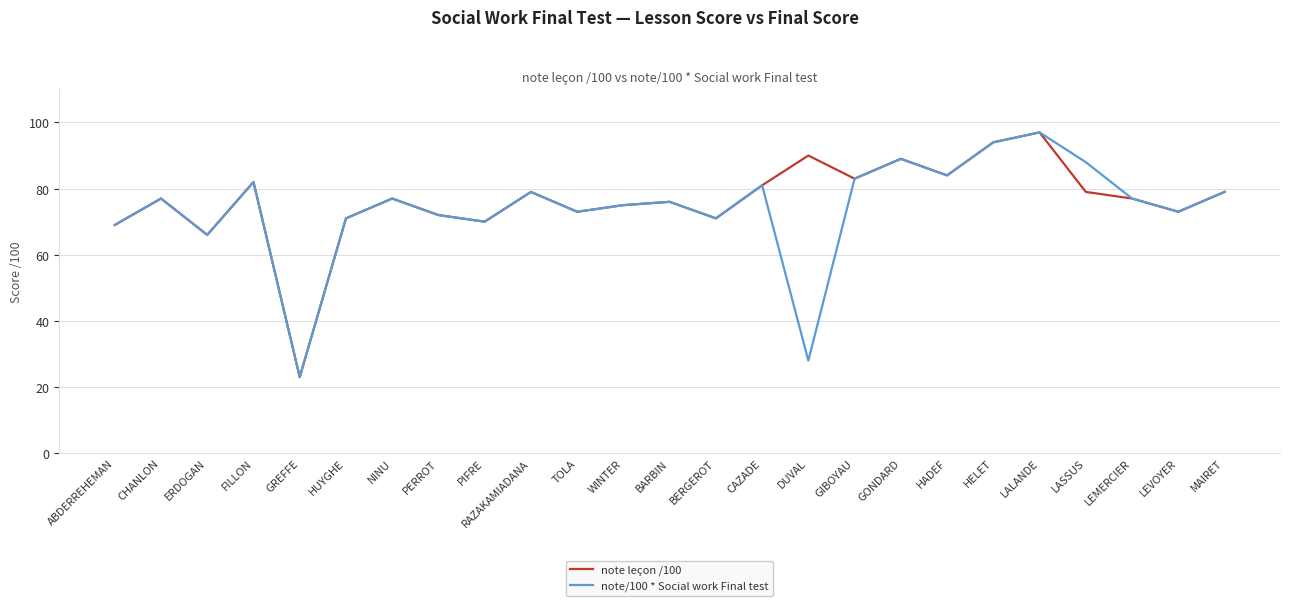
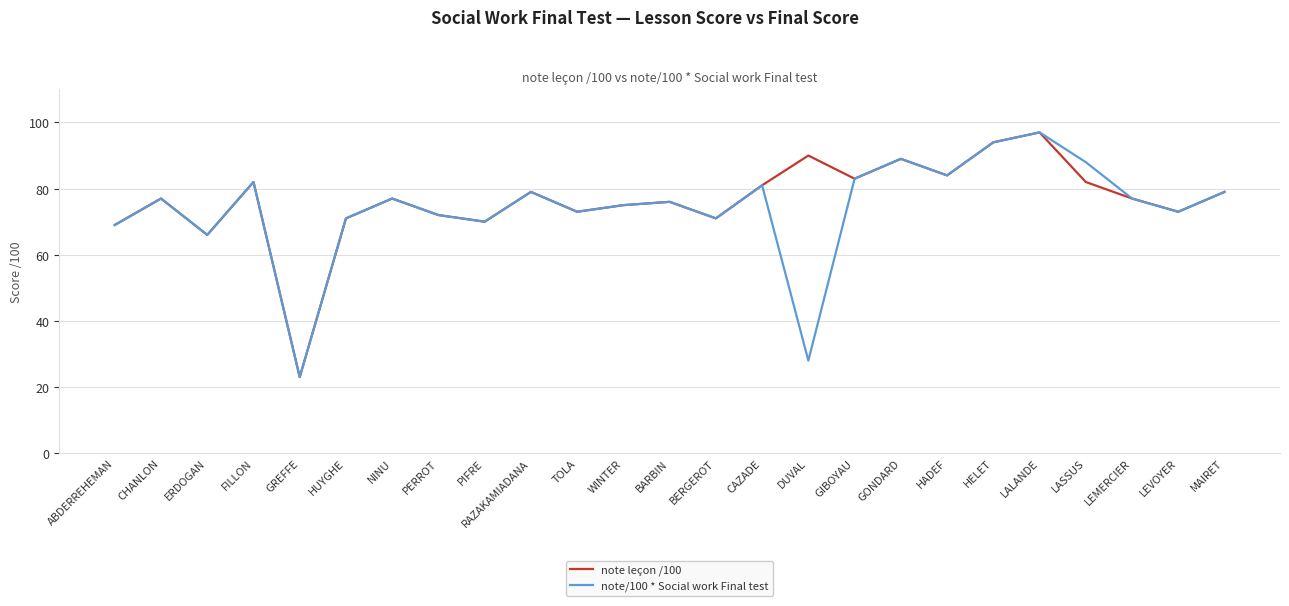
note leçon /100, LASSUS: 79 -> 82
